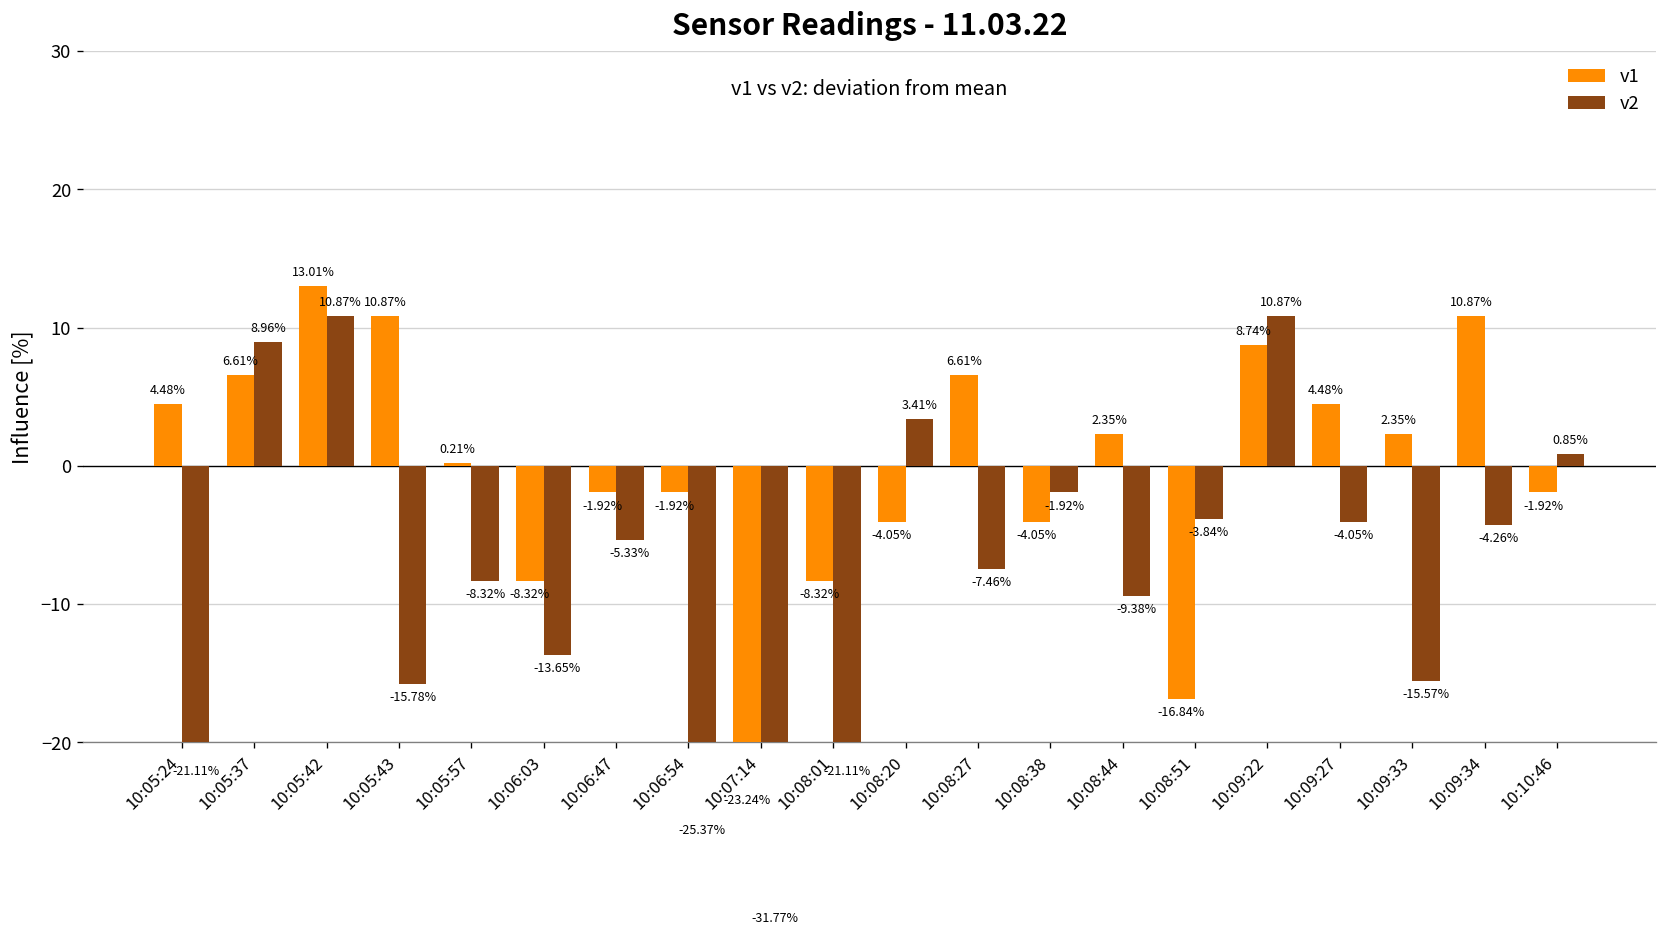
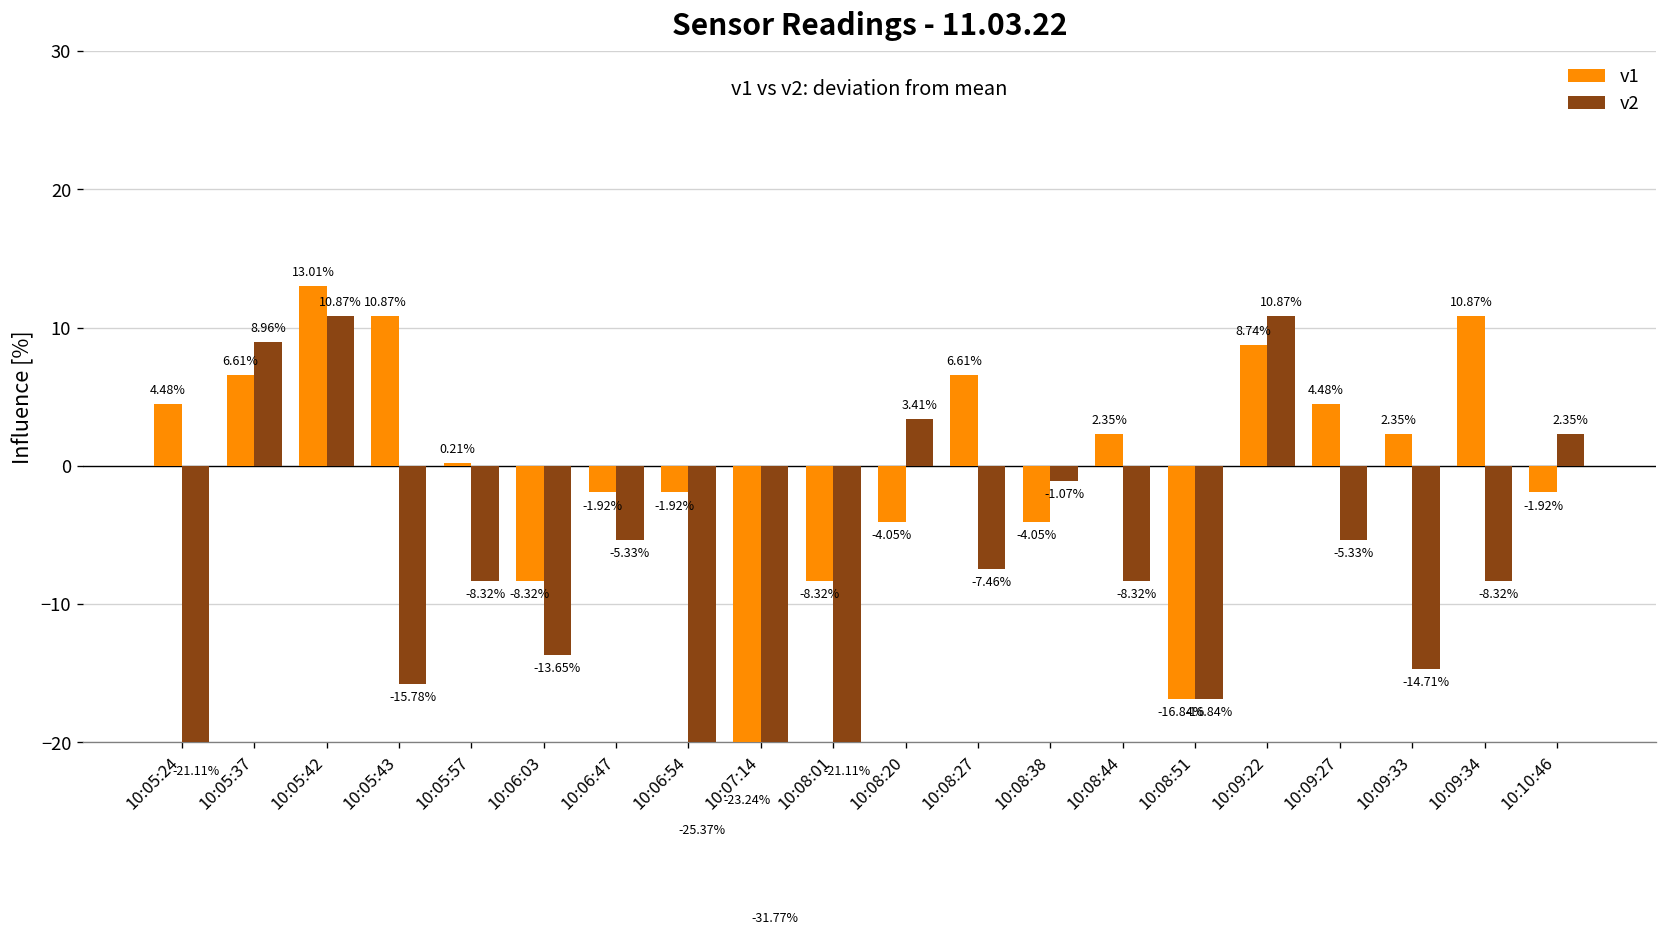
v2, 10:08:38: -1.92% -> -1.07%
v2, 10:08:44: -9.38% -> -8.32%
v2, 10:08:51: -3.84% -> -16.84%
v2, 10:09:27: -4.05% -> -5.33%
v2, 10:09:33: -15.57% -> -14.71%
v2, 10:09:34: -4.26% -> -8.32%
v2, 10:10:46: 0.85% -> 2.35%
